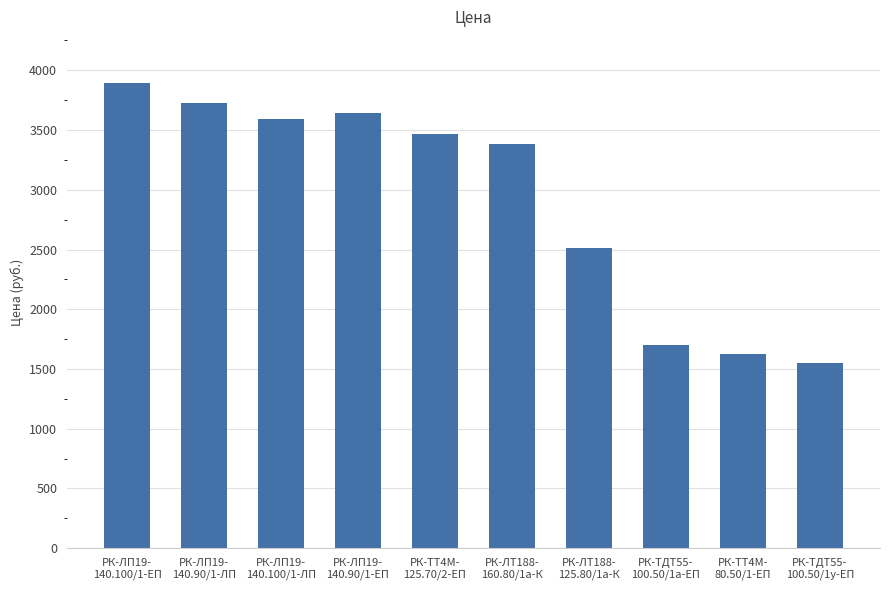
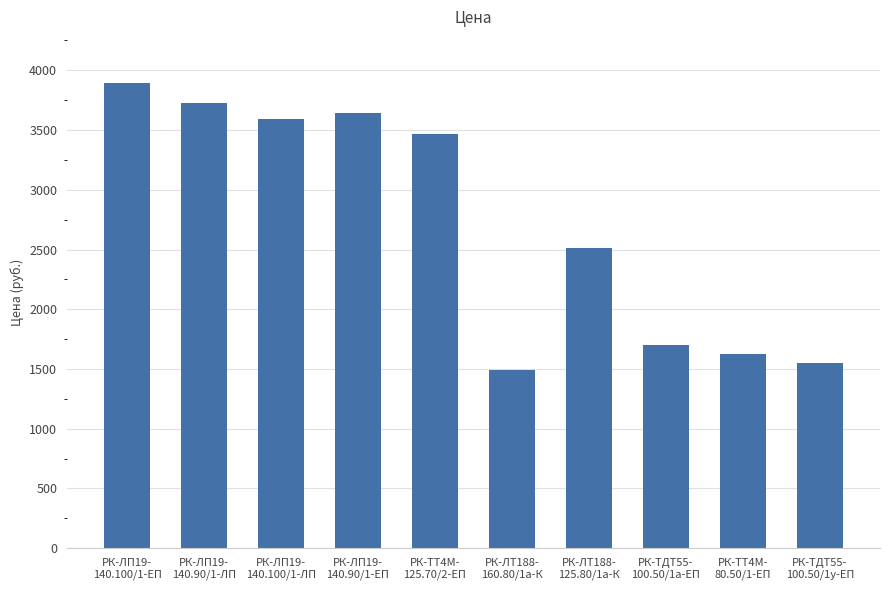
РК-ЛТ188- 160.80/1а-К: 3380 -> 1490
